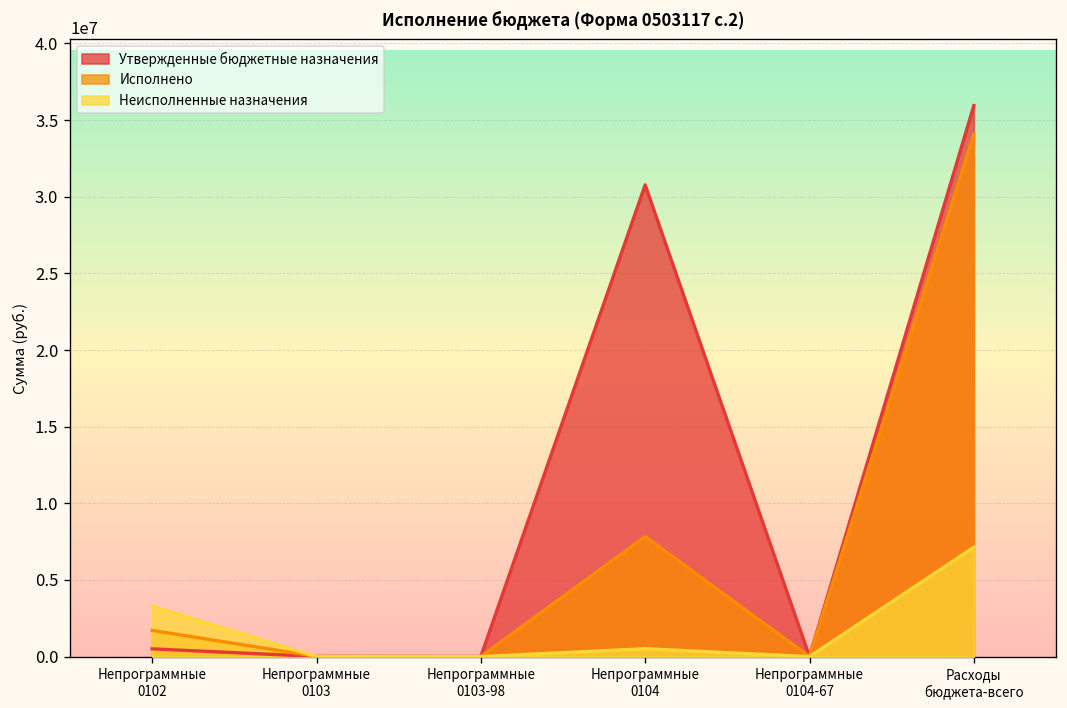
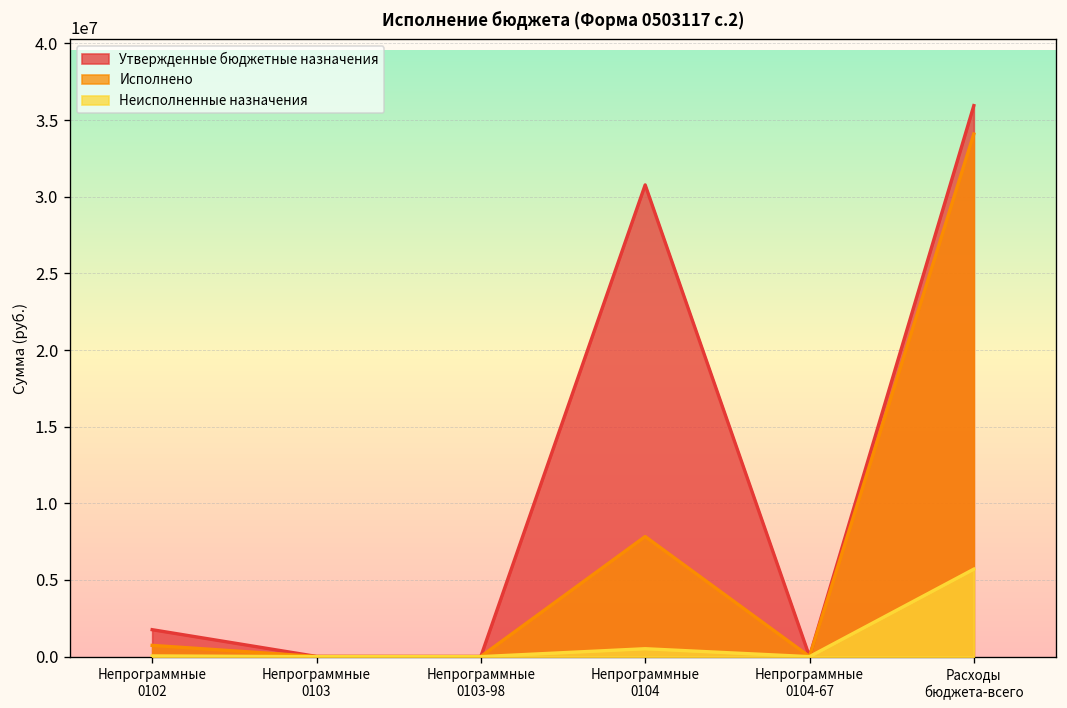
Утвержденные бюджетные назначения, Непрограммные 0102: 500000 -> 1800000
Исполнено, Непрограммные 0102: 1700000 -> 700000
Неисполненные назначения, Непрограммные 0102: 3300000 -> 0
Неисполненные назначения, Расходы бюджета-всего: 7100000 -> 5700000
